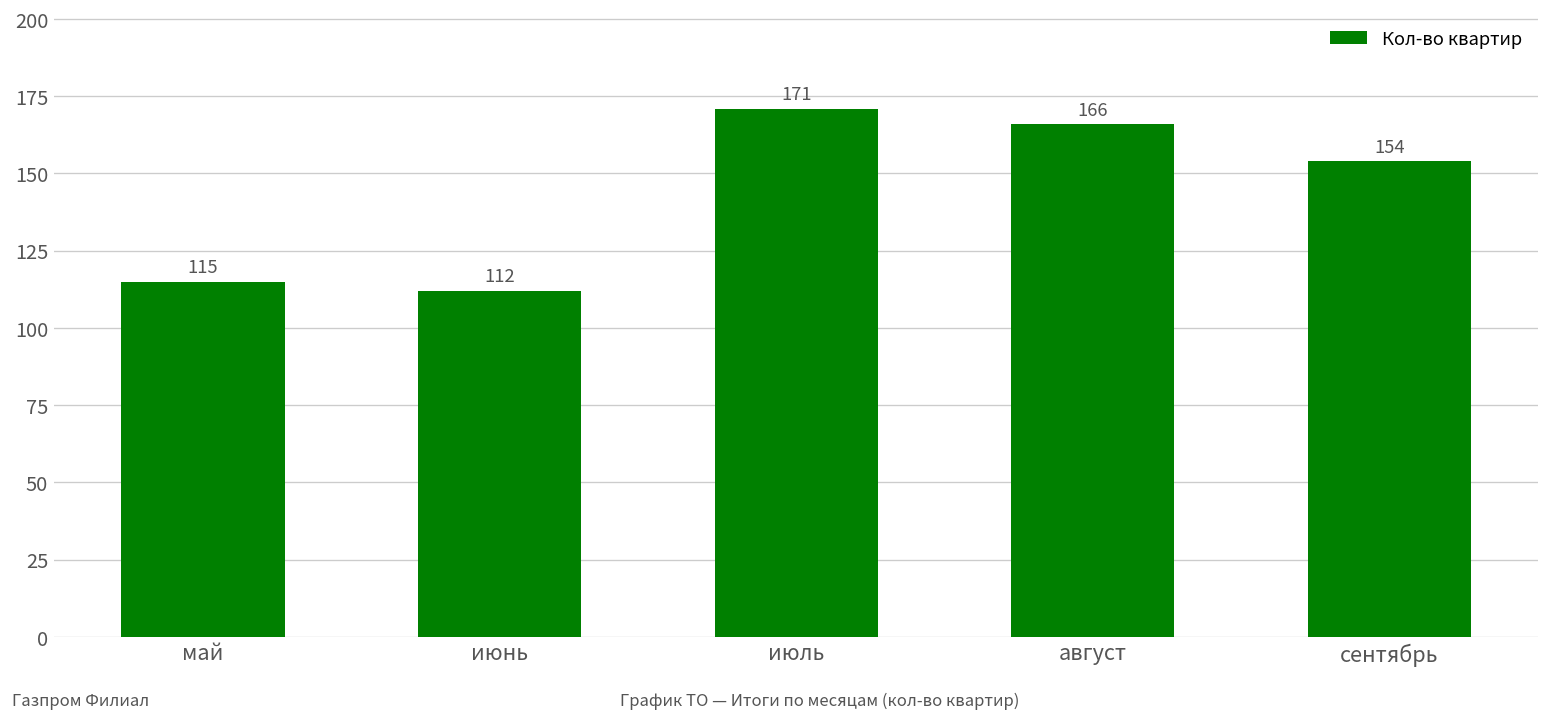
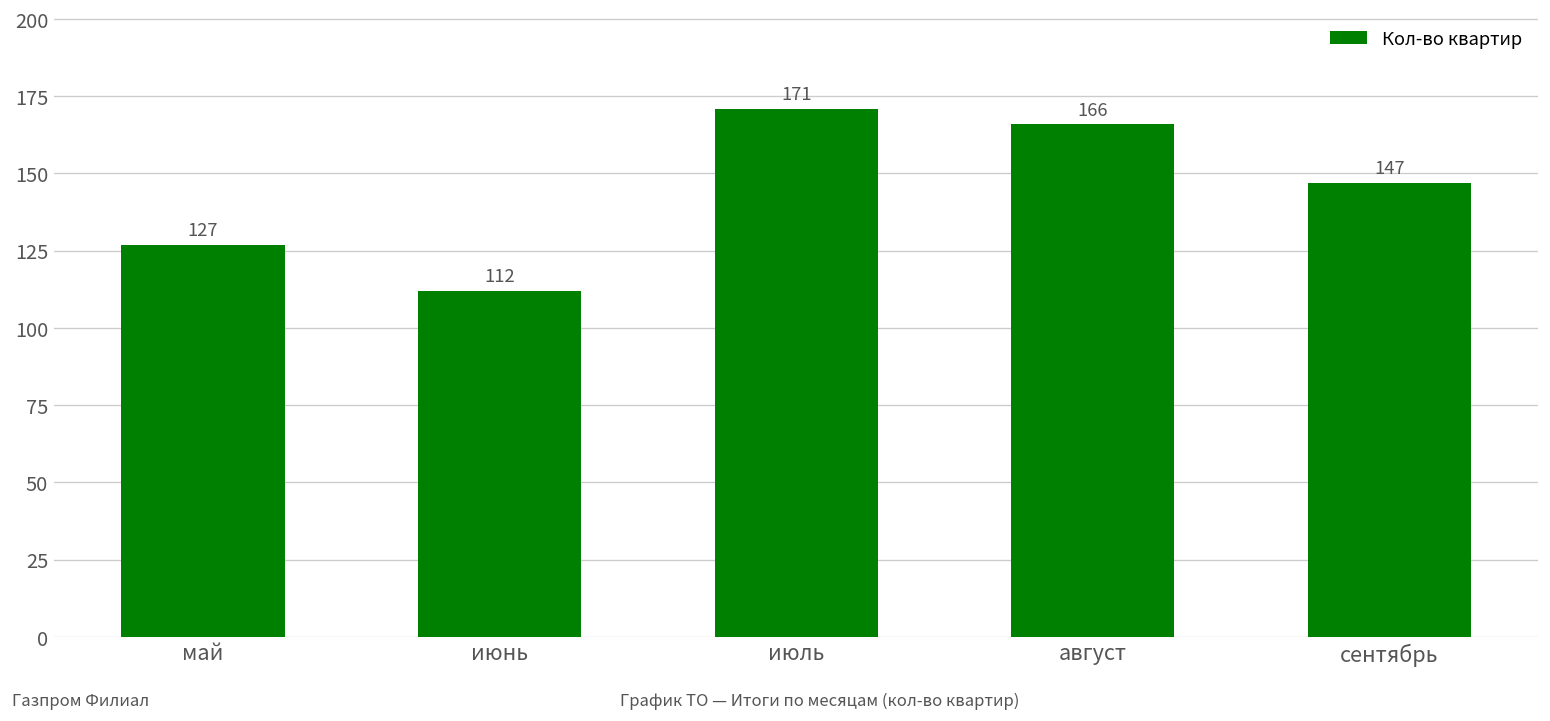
май: 115 -> 127
сентябрь: 154 -> 147
